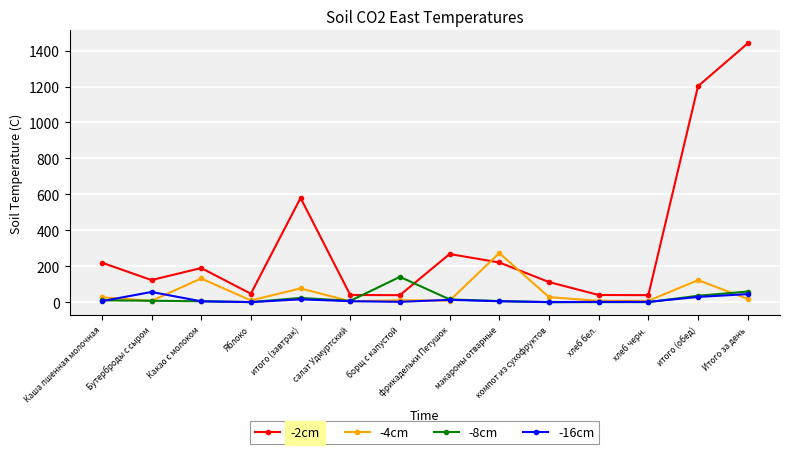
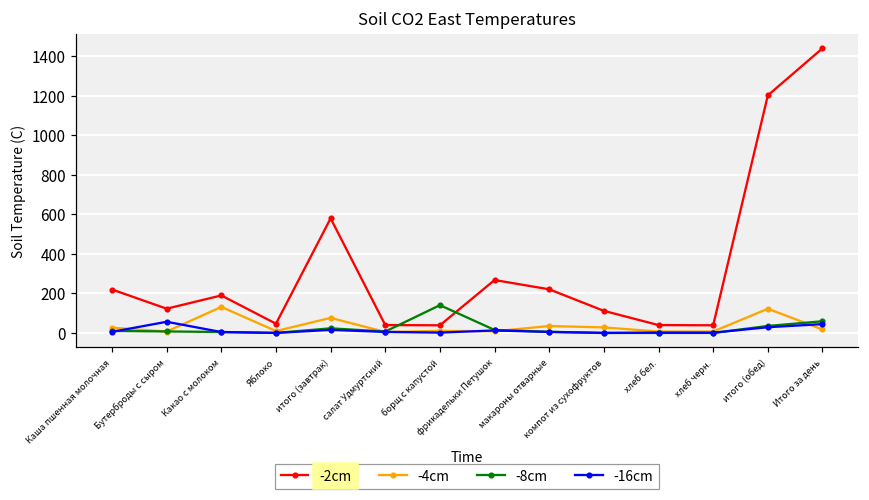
-4cm, макароны отварные: 270 -> 40
